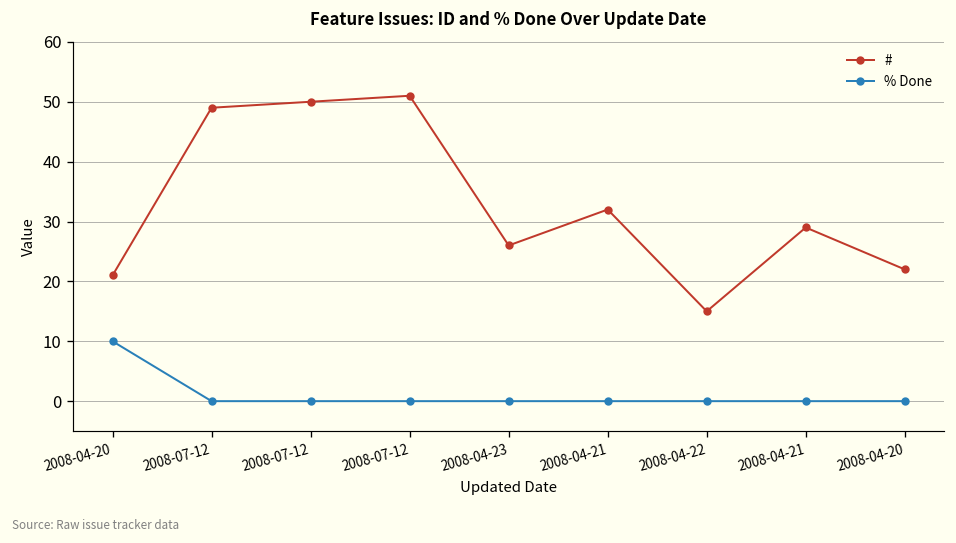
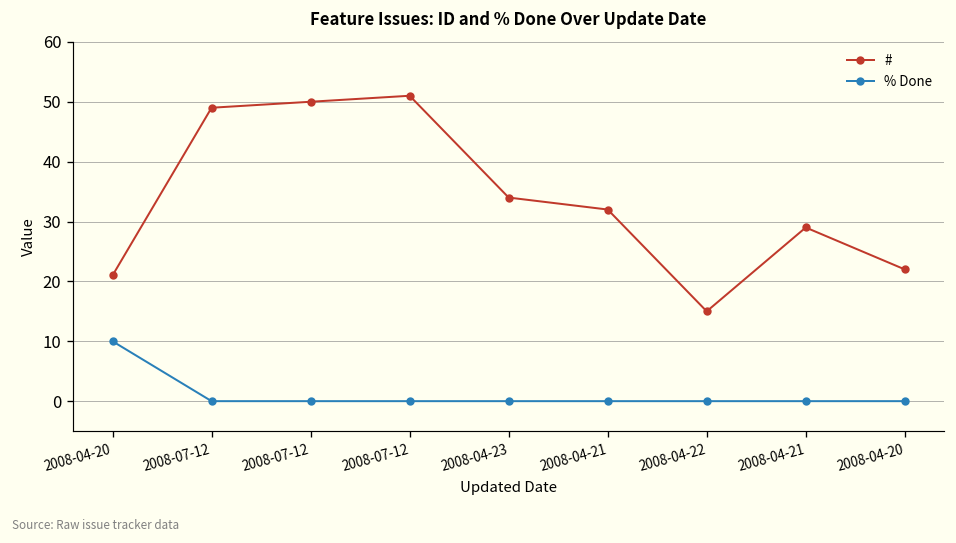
#, 2008-04-23: 26 -> 34
